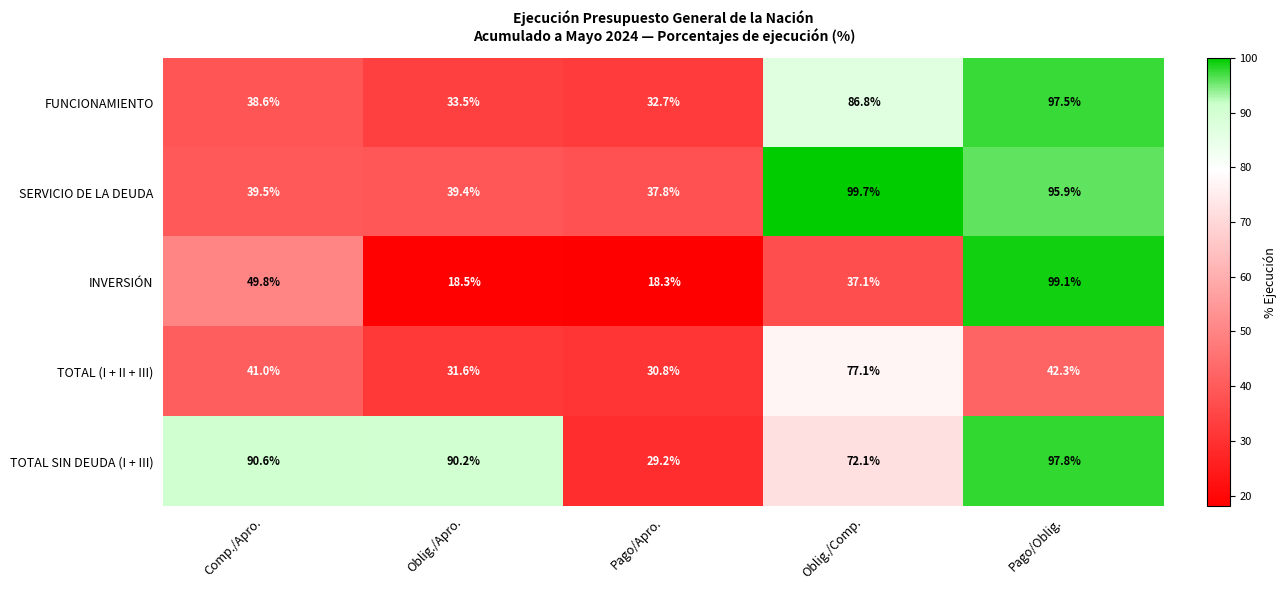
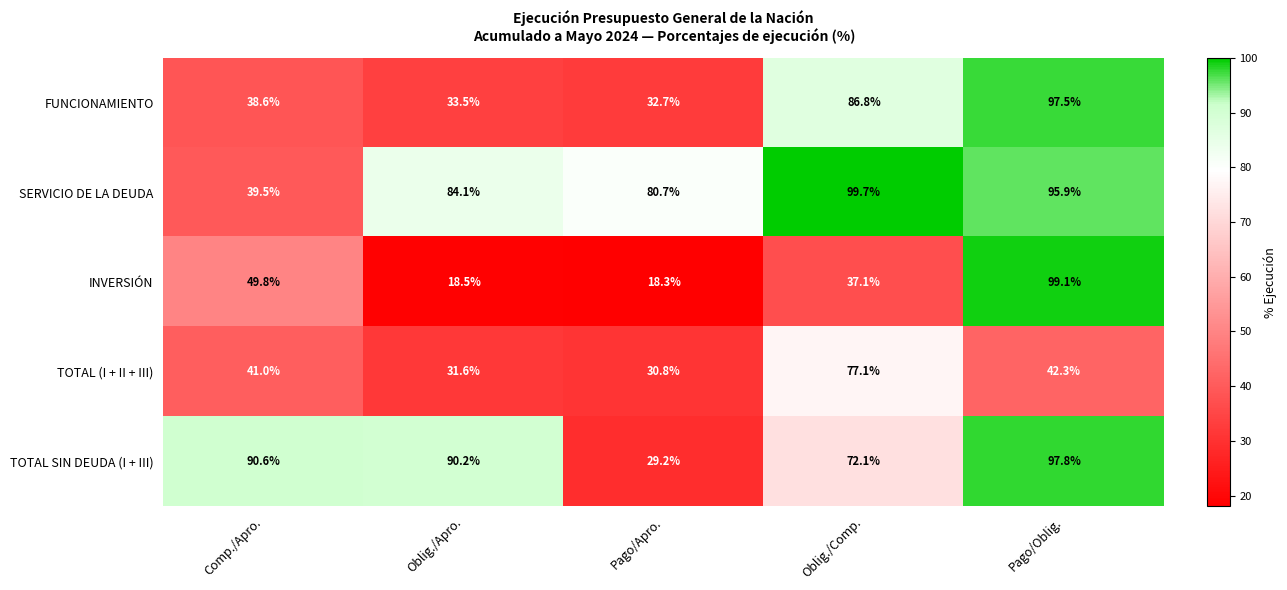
SERVICIO DE LA DEUDA, Oblig./Apro.: 39.4% -> 84.1%
SERVICIO DE LA DEUDA, Pago/Apro.: 37.8% -> 80.7%
